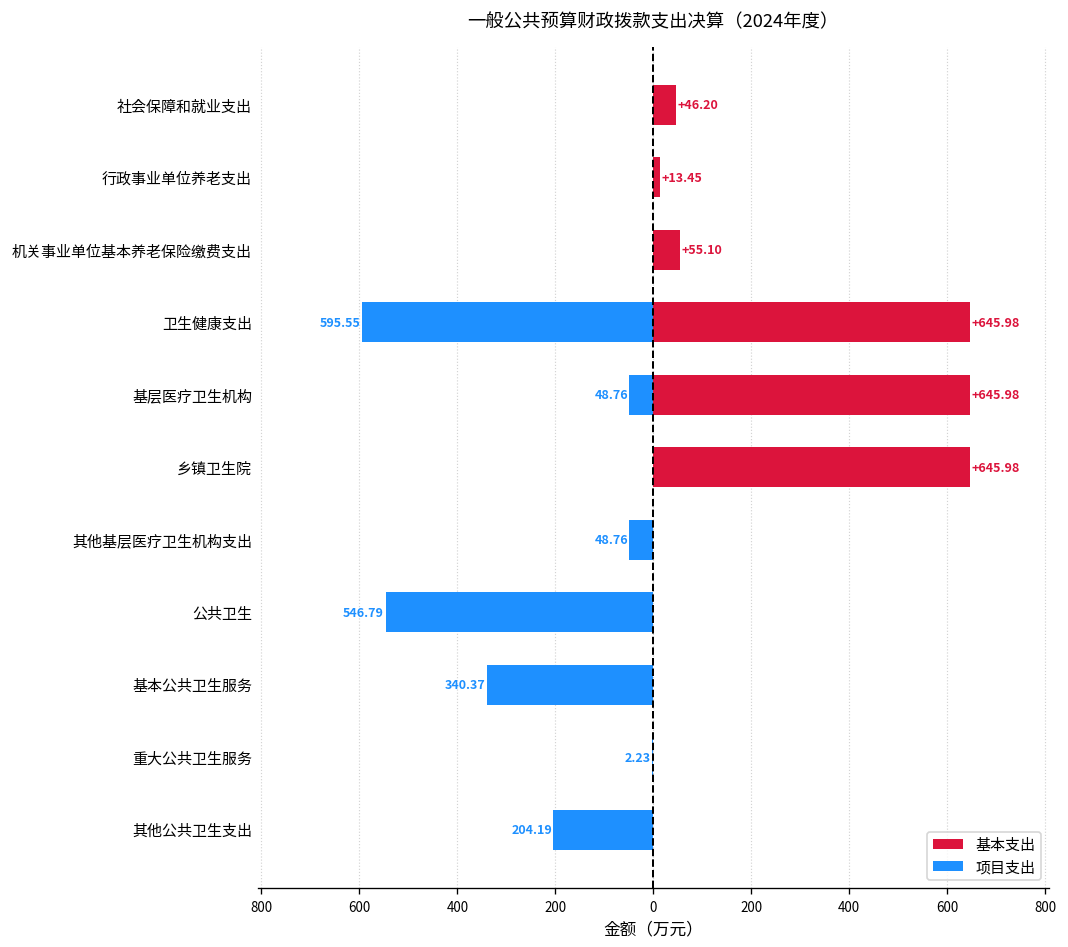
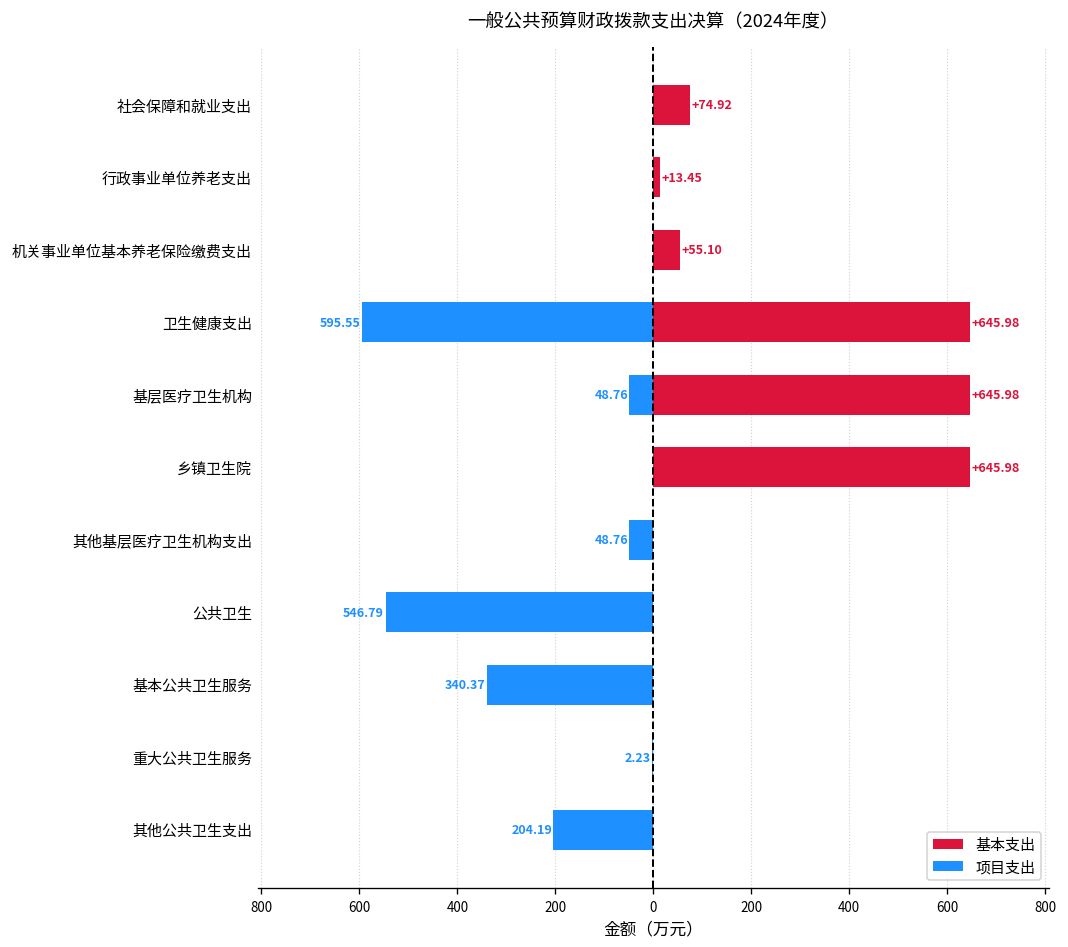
基本支出, 社会保障和就业支出: +46.20 -> +74.92
